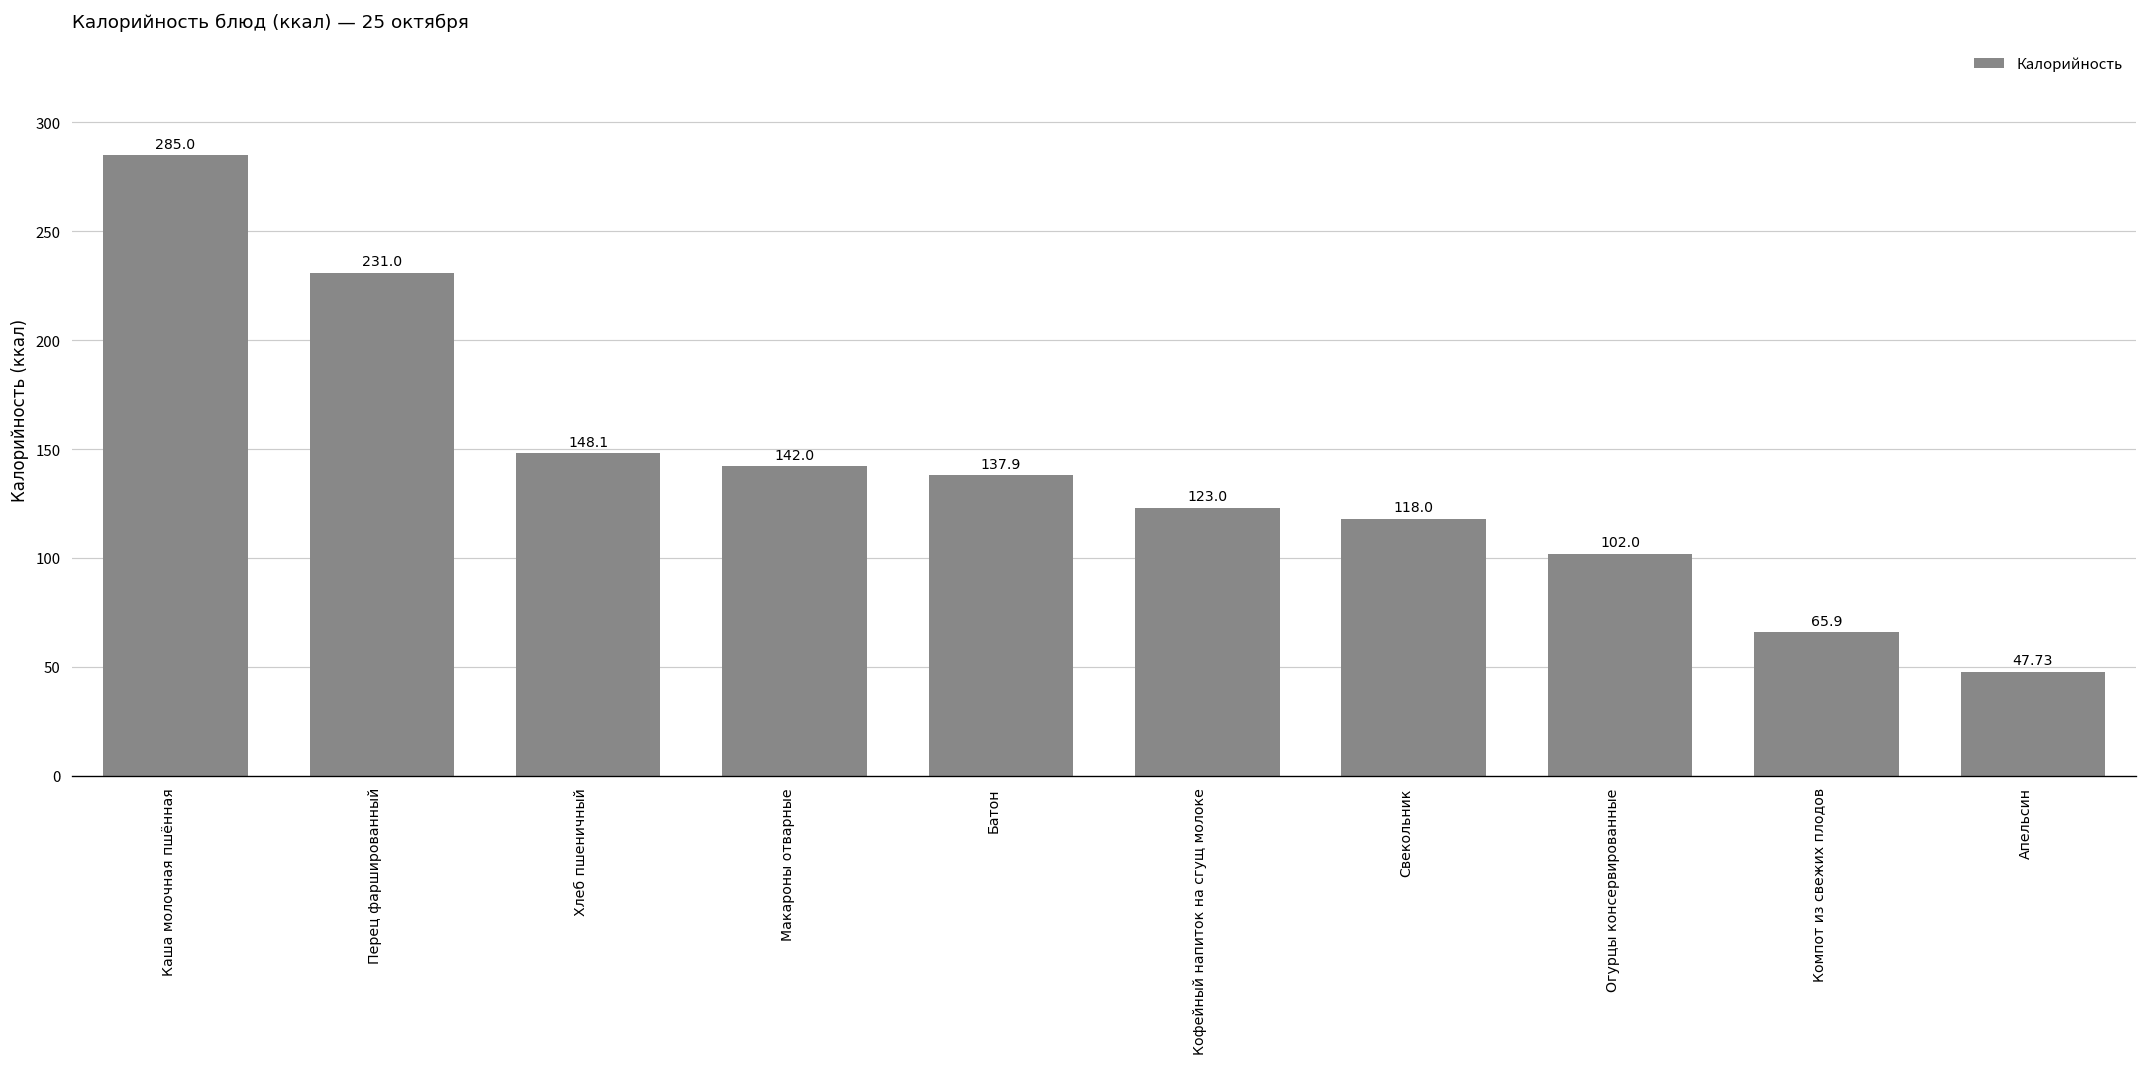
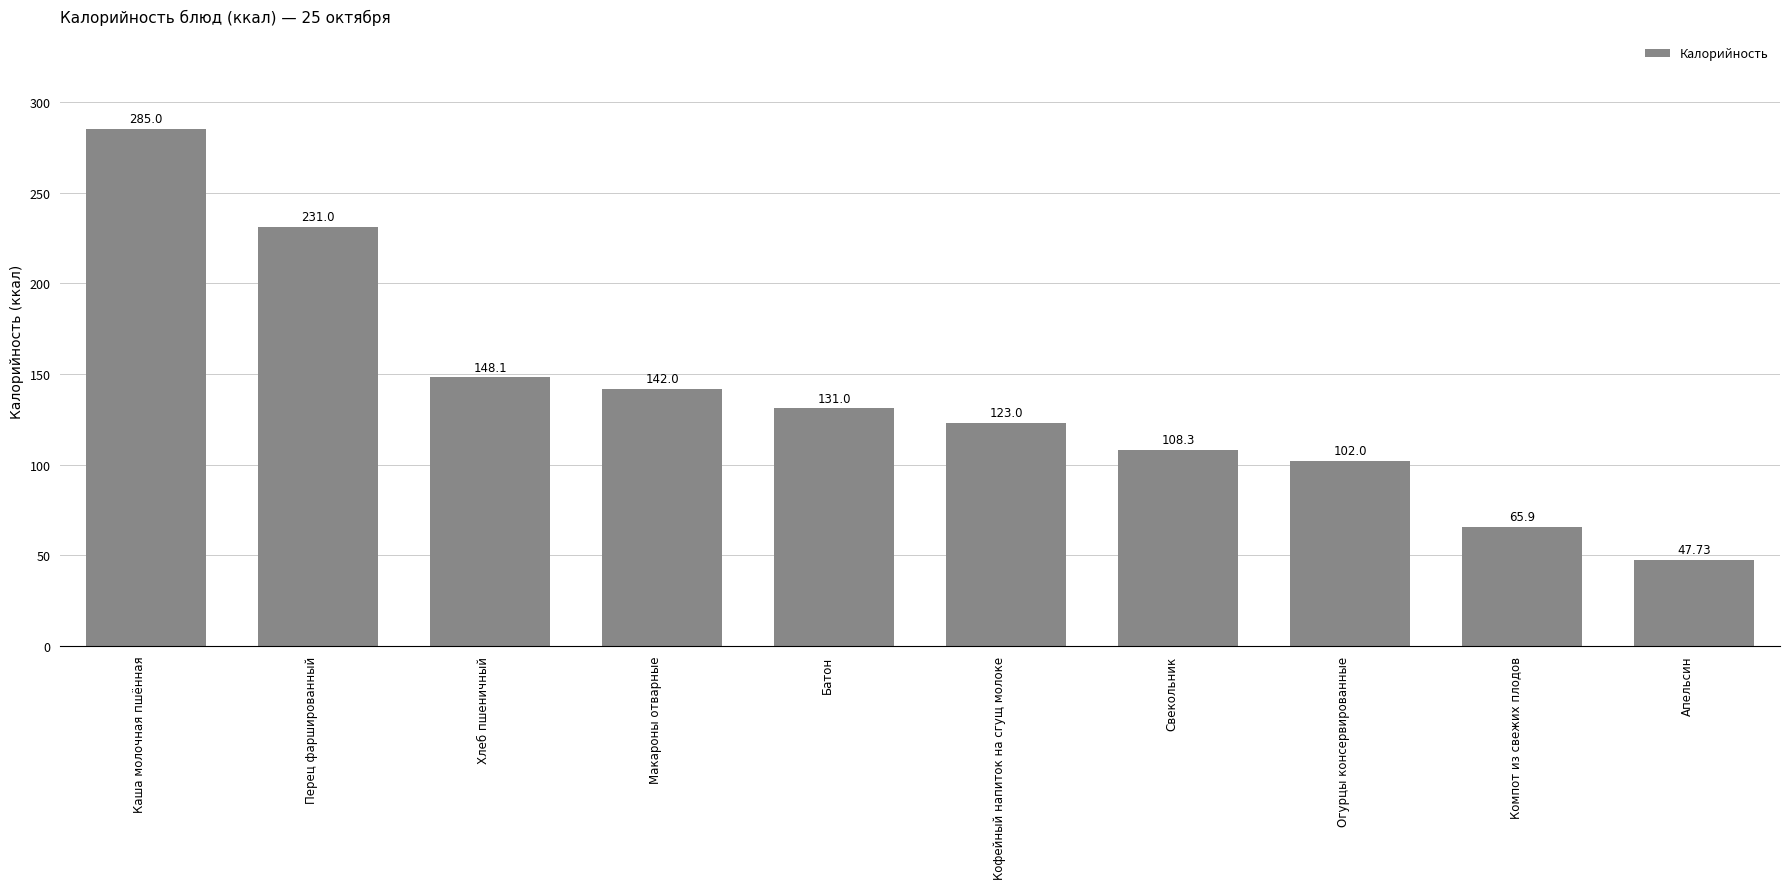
Батон: 137.9 -> 131.0
Свекольник: 118.0 -> 108.3
